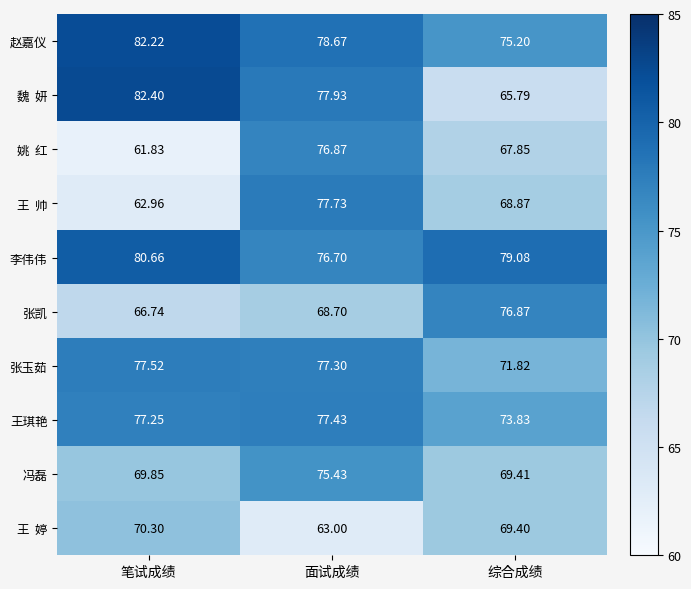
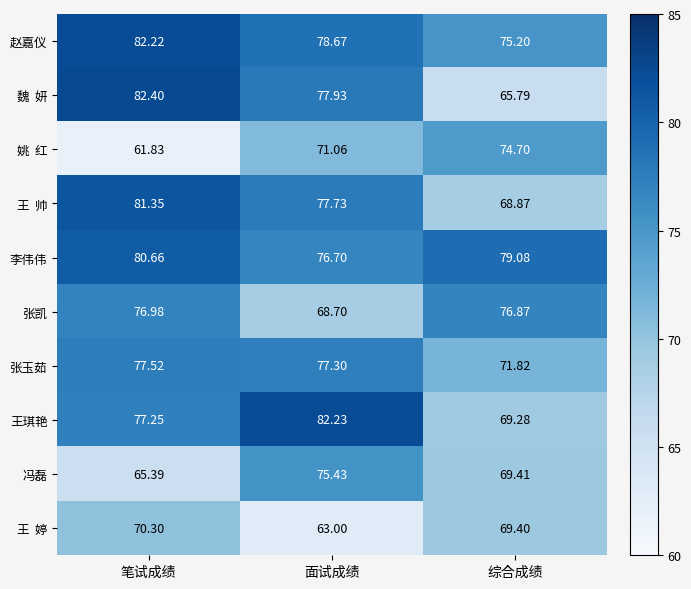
姚 红, 面试成绩: 76.87 -> 71.06
姚 红, 综合成绩: 67.85 -> 74.70
王 帅, 笔试成绩: 62.96 -> 81.35
张凯, 笔试成绩: 66.74 -> 76.98
王琪艳, 面试成绩: 77.43 -> 82.23
王琪艳, 综合成绩: 73.83 -> 69.28
冯磊, 笔试成绩: 69.85 -> 65.39
